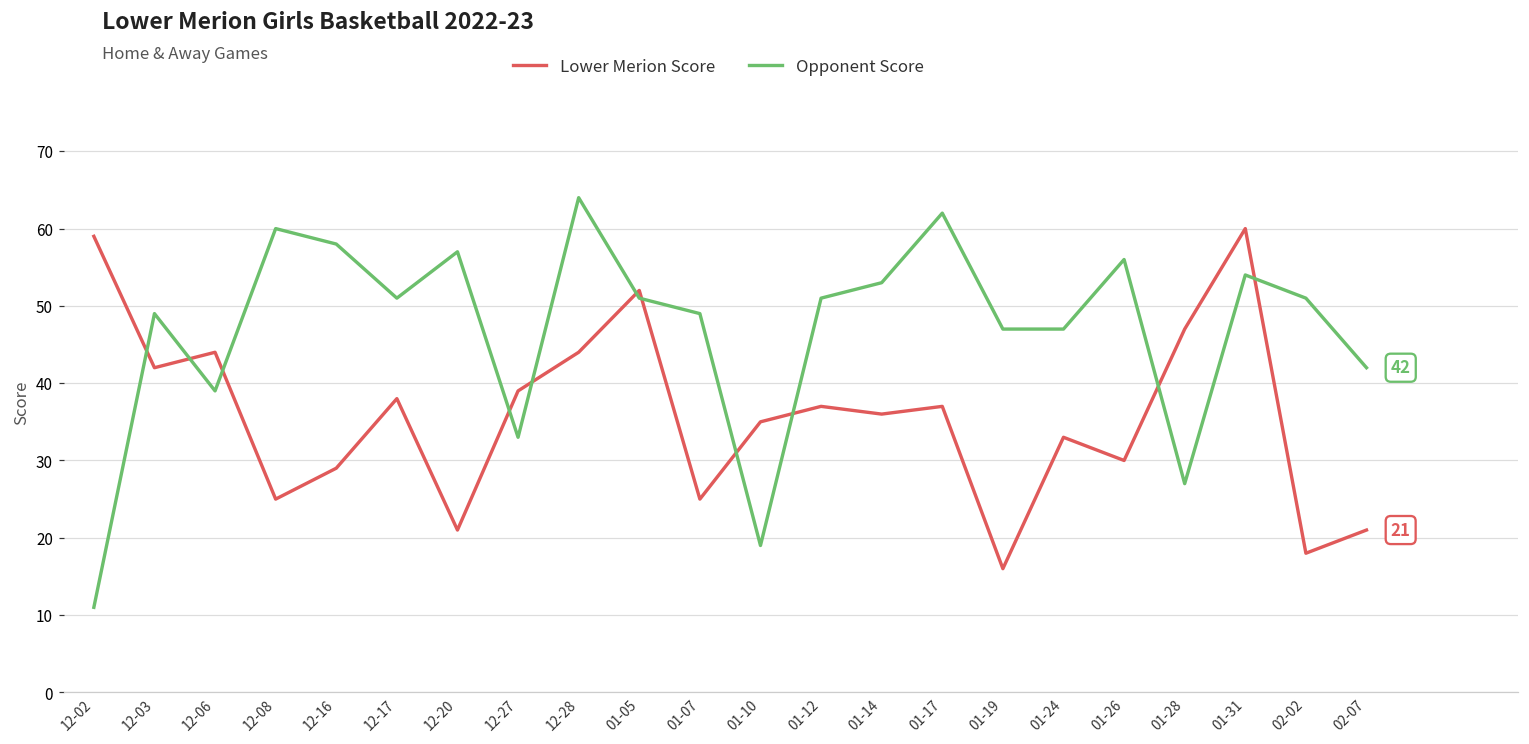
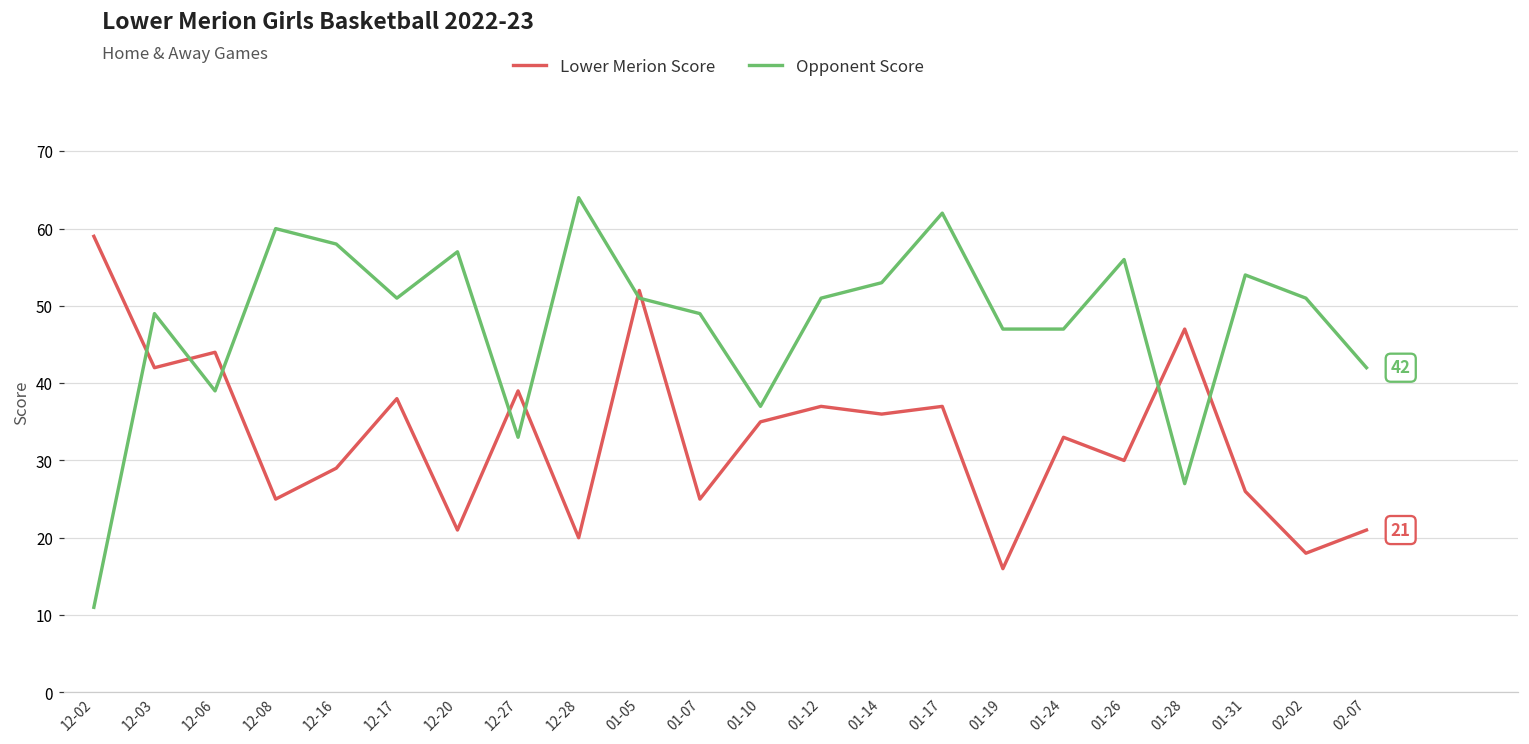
Lower Merion Score, 12-28: 44 -> 20
Opponent Score, 01-10: 19 -> 37
Lower Merion Score, 01-31: 60 -> 26
